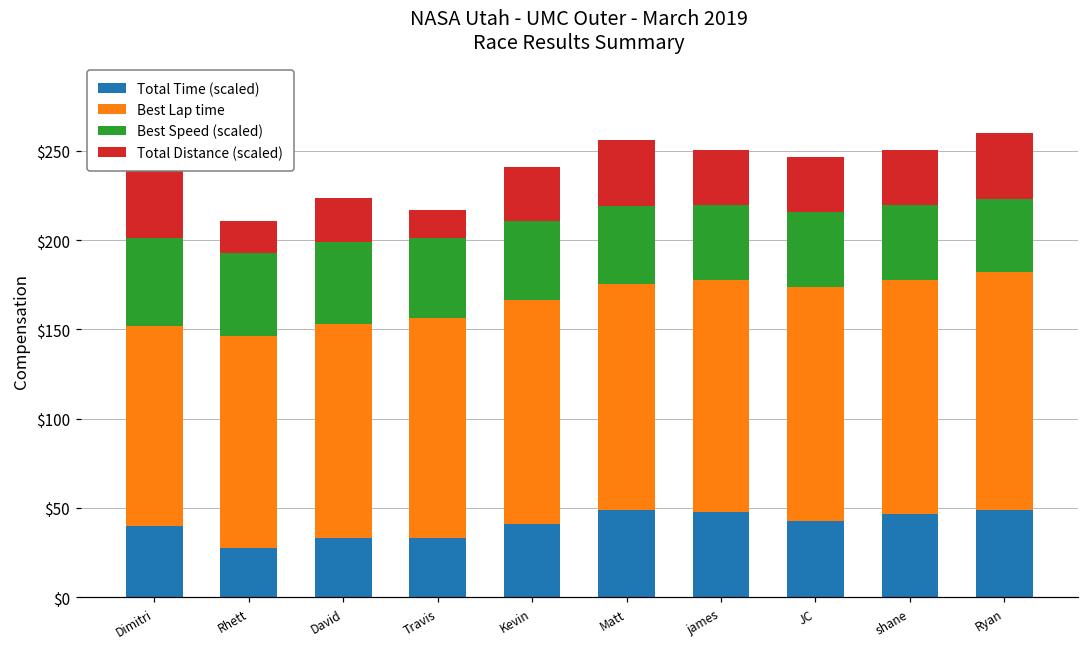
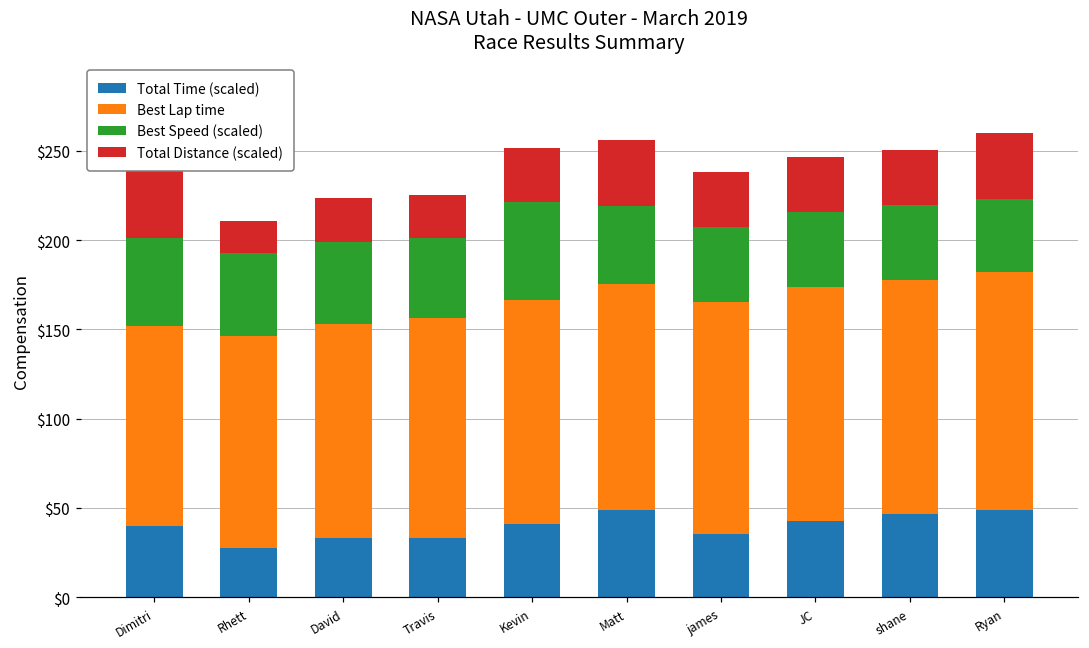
Total Distance (scaled), Travis: $16 -> $24
Best Speed (scaled), Kevin: $44 -> $55
Total Time (scaled), james: $48 -> $35
